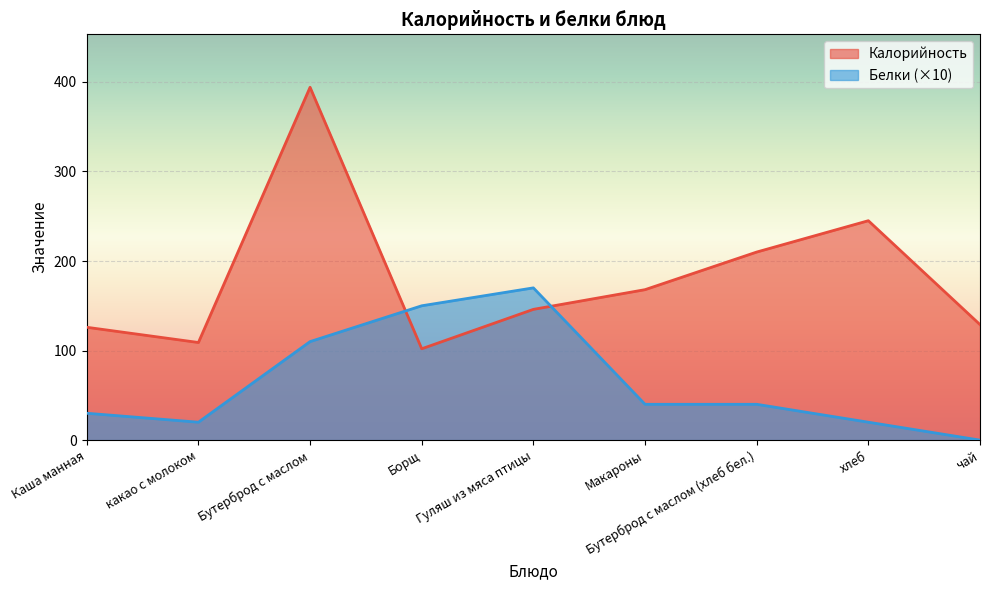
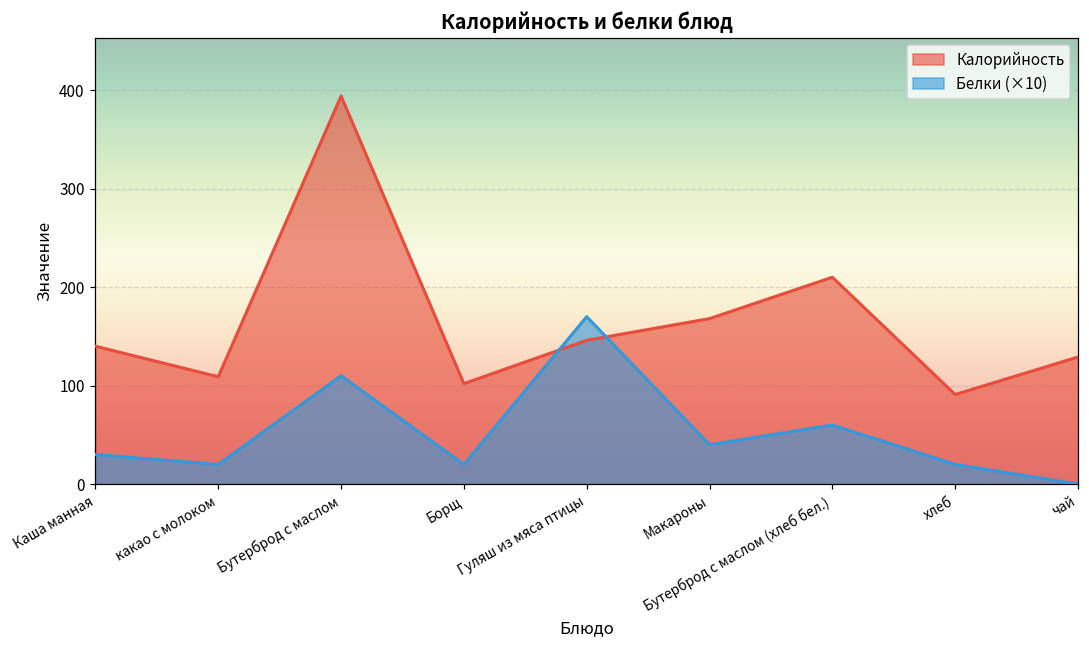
Калорийность, Каша манная: 130 -> 140
Белки (×10), Борщ: 150 -> 20
Белки (×10), Бутерброд с маслом (хлеб бел.): 40 -> 60
Калорийность, хлеб: 250 -> 90
